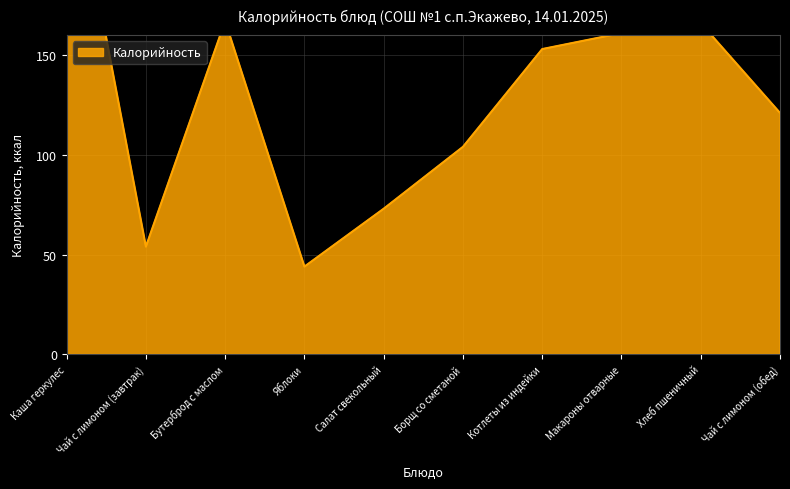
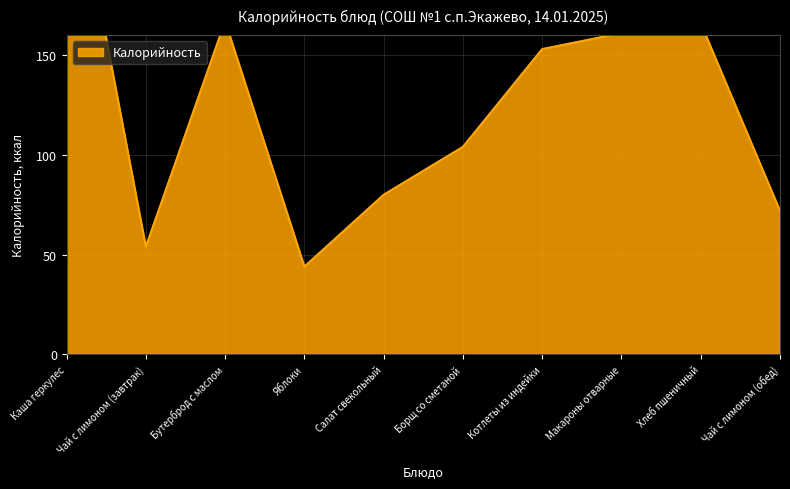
Салат свекольный: 73 -> 80
Чай с лимоном (обед): 121 -> 72
